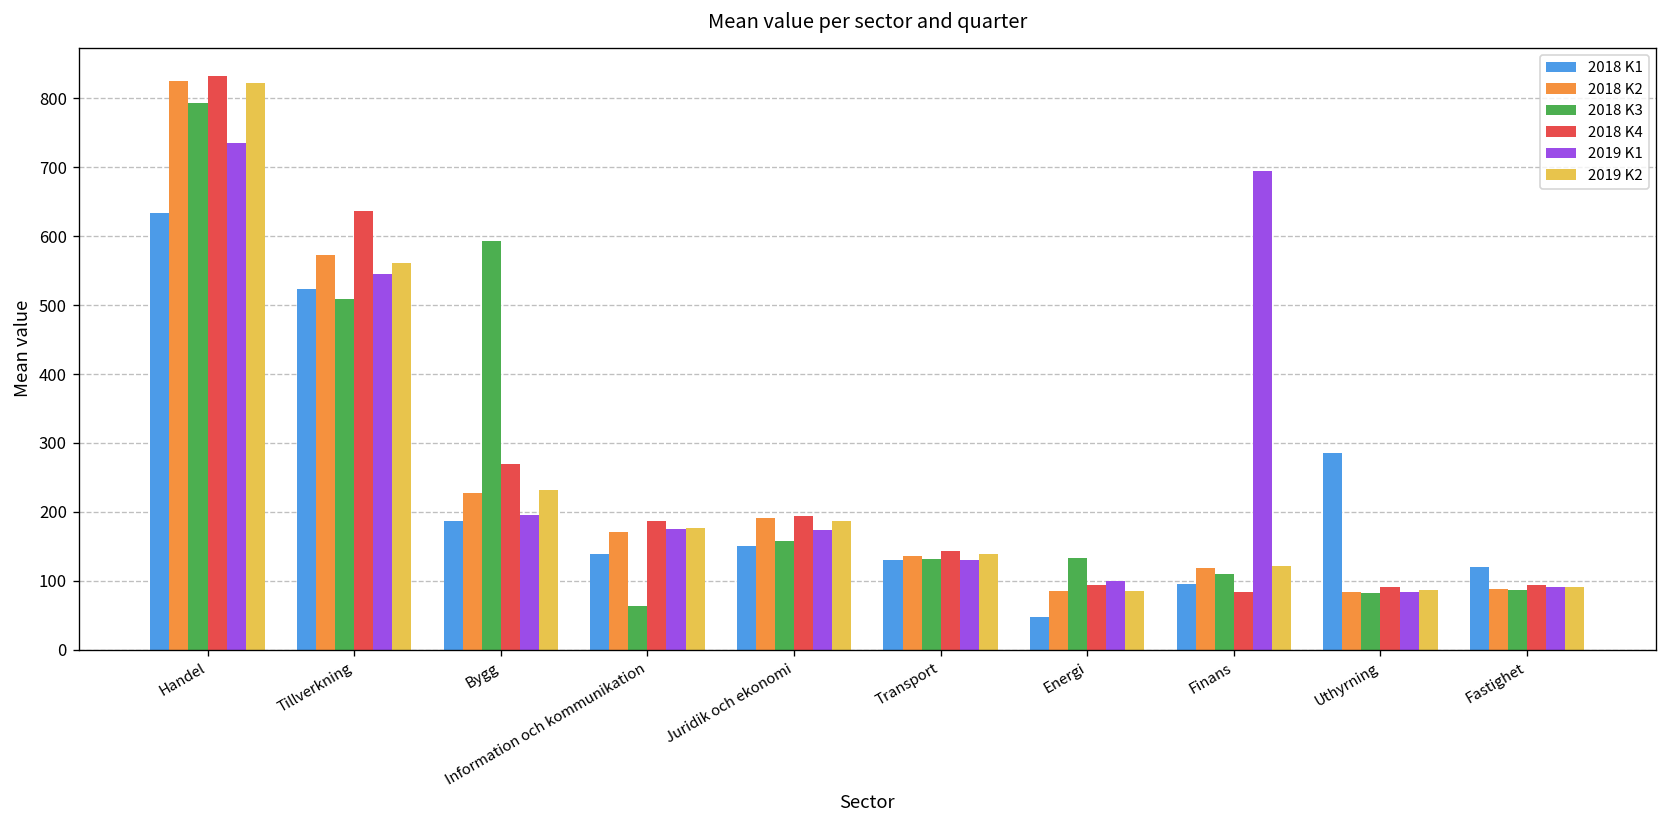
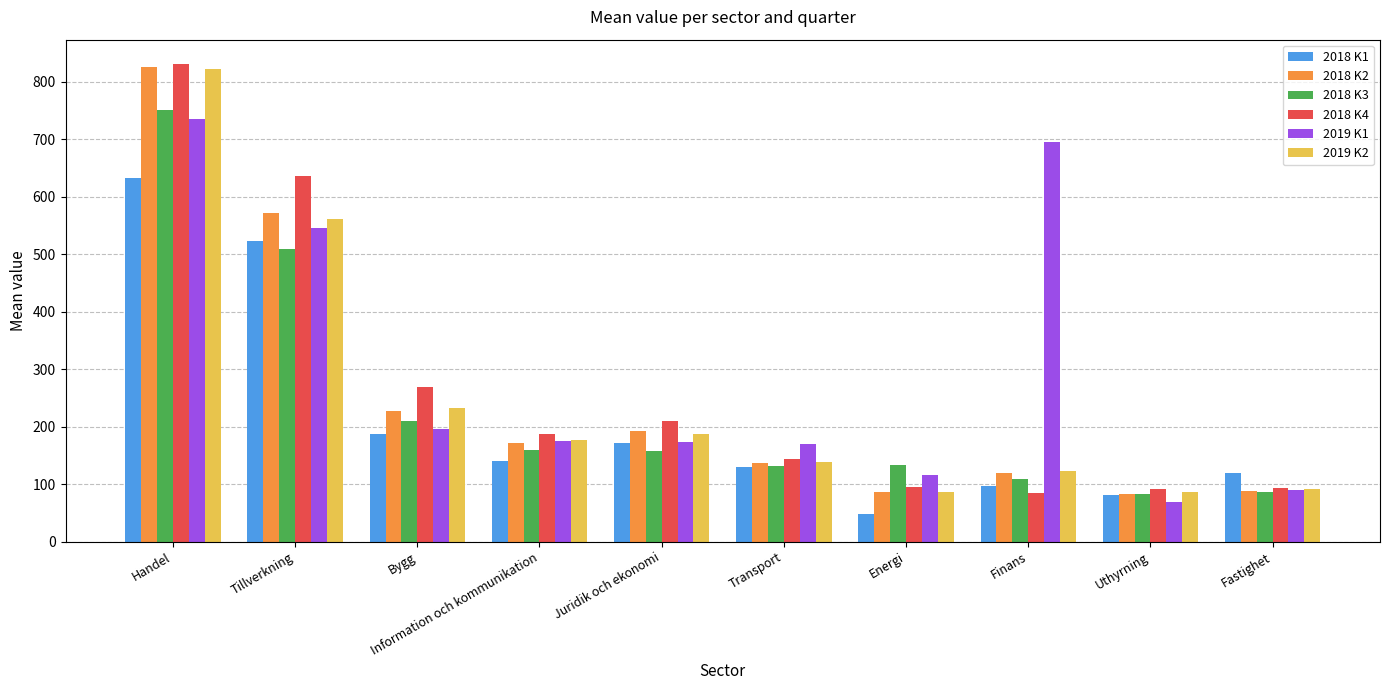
2018 K3, Handel: 790 -> 750
2018 K3, Bygg: 590 -> 210
2018 K3, Information och kommunikation: 60 -> 160
2018 K1, Juridik och ekonomi: 150 -> 170
2018 K4, Juridik och ekonomi: 190 -> 210
2019 K1, Transport: 130 -> 170
2019 K1, Energi: 100 -> 120
2018 K1, Uthyrning: 290 -> 80
2019 K1, Uthyrning: 80 -> 70
